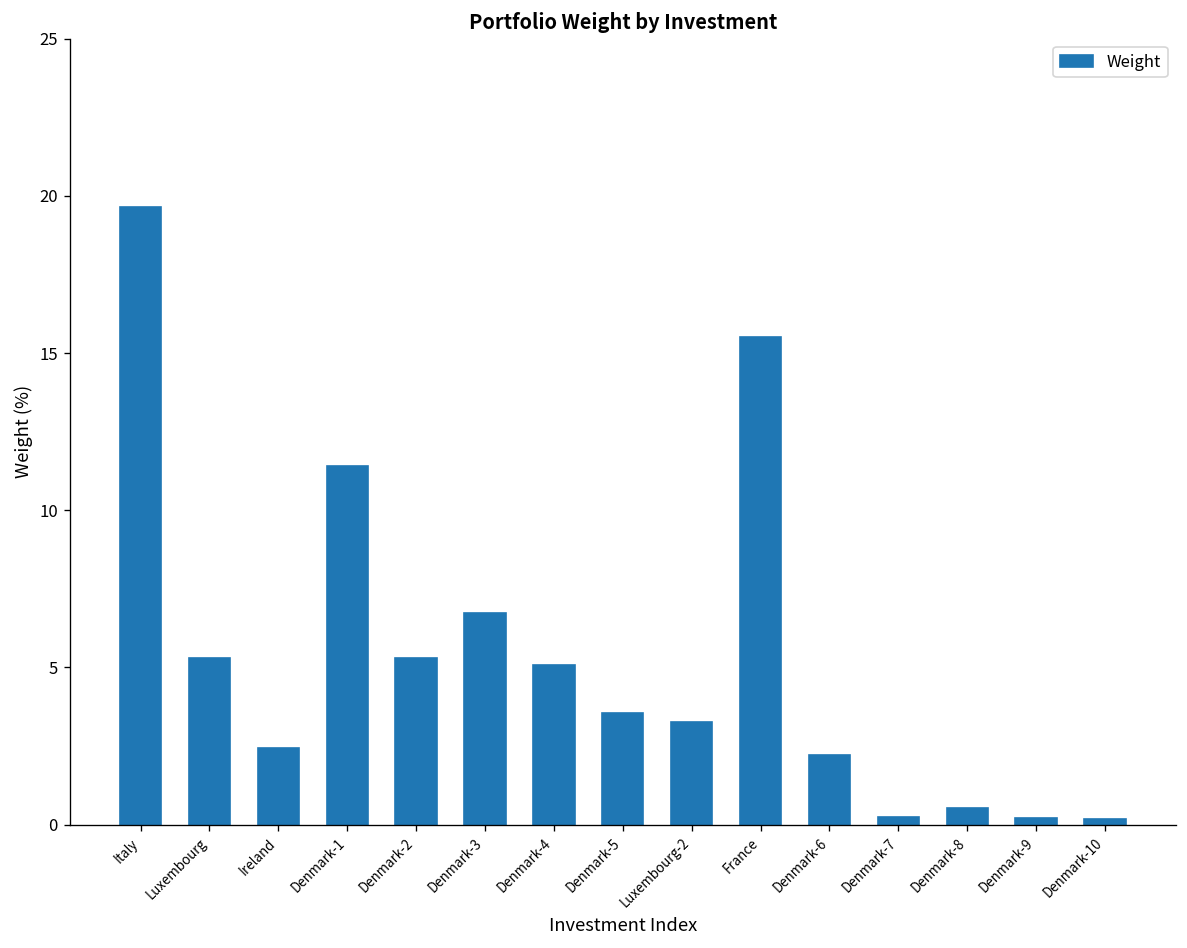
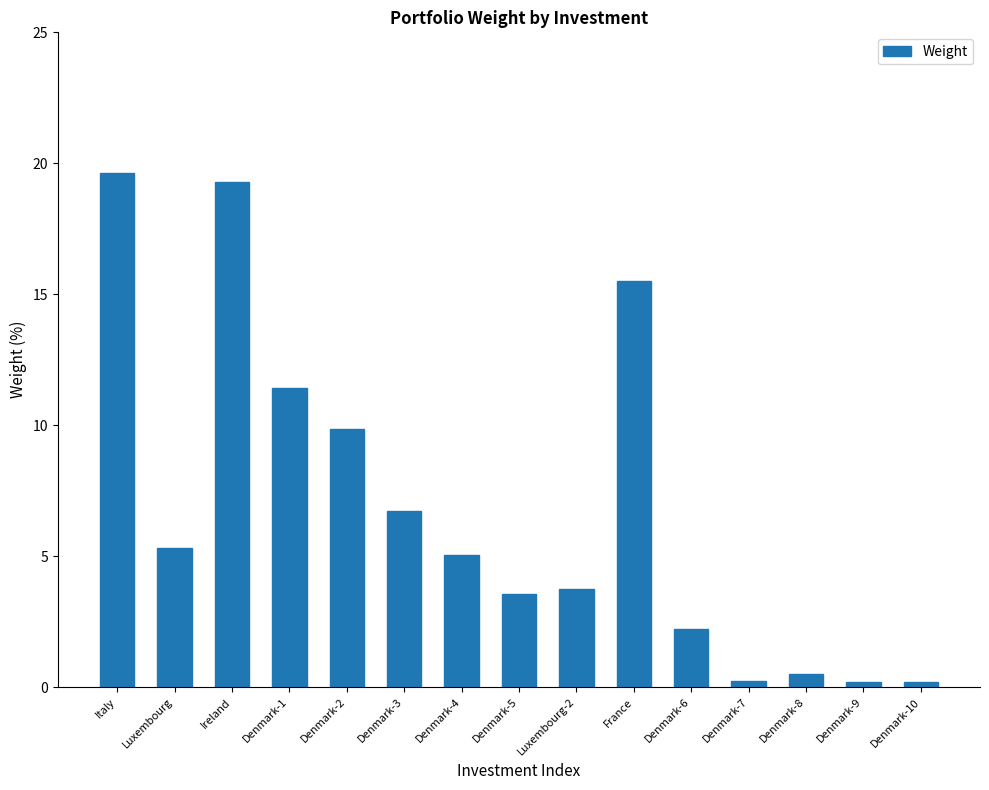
Ireland: 2.4 -> 19.3
Denmark-2: 5.3 -> 9.8
Luxembourg-2: 3.3 -> 3.7
